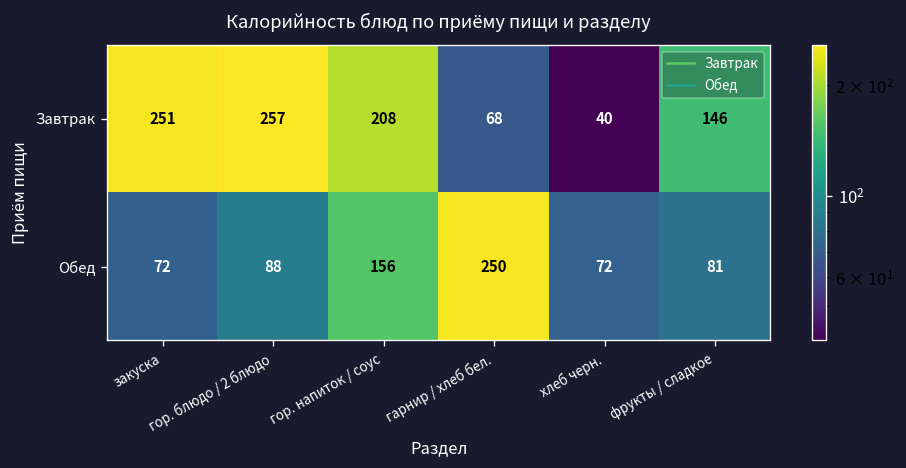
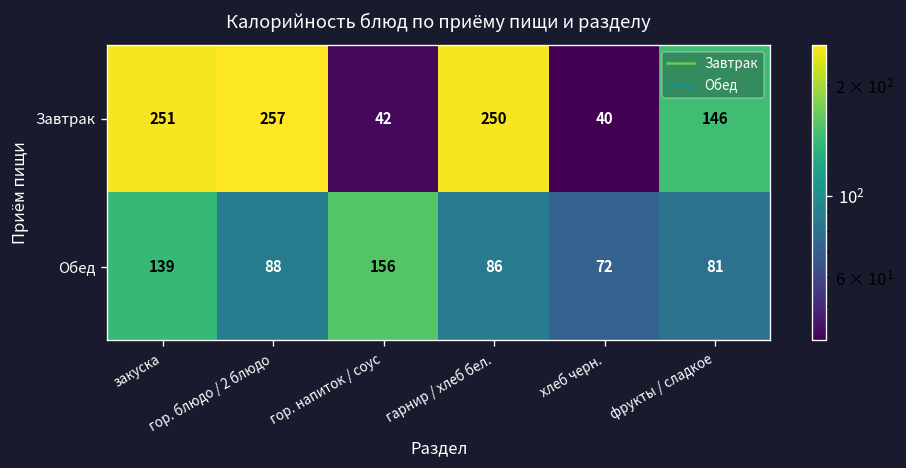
Завтрак, гор. напиток / соус: 208 -> 42
Завтрак, гарнир / хлеб бел.: 68 -> 250
Обед, закуска: 72 -> 139
Обед, гарнир / хлеб бел.: 250 -> 86
